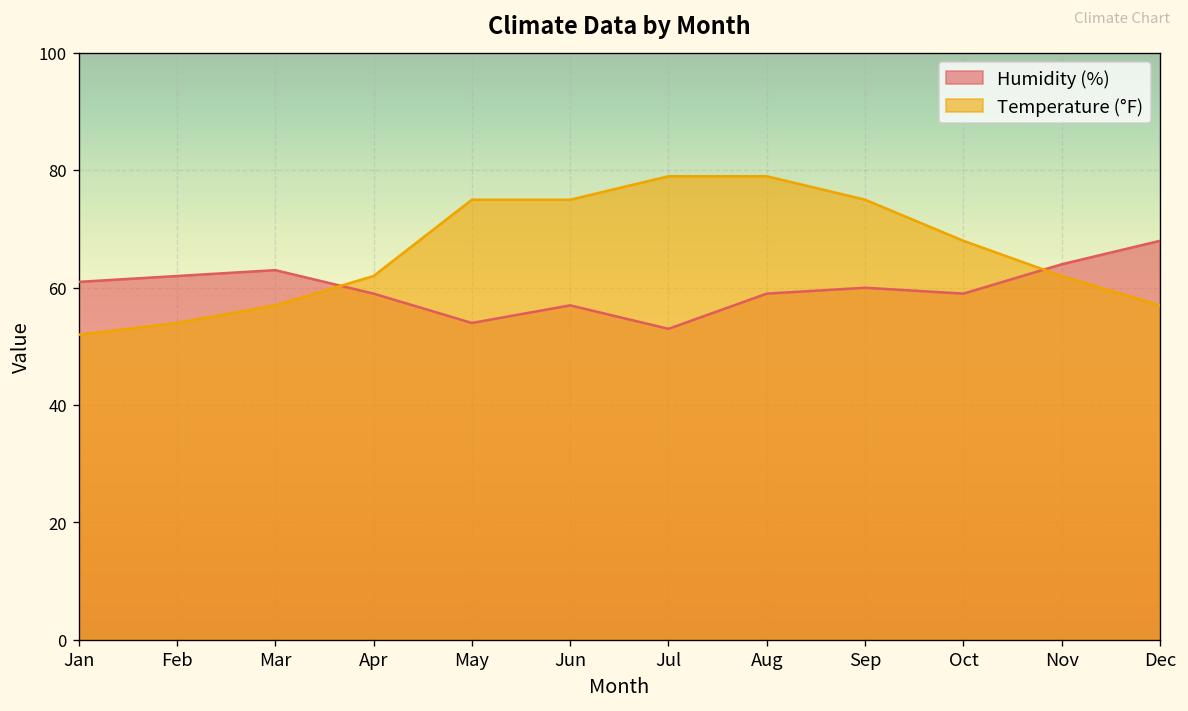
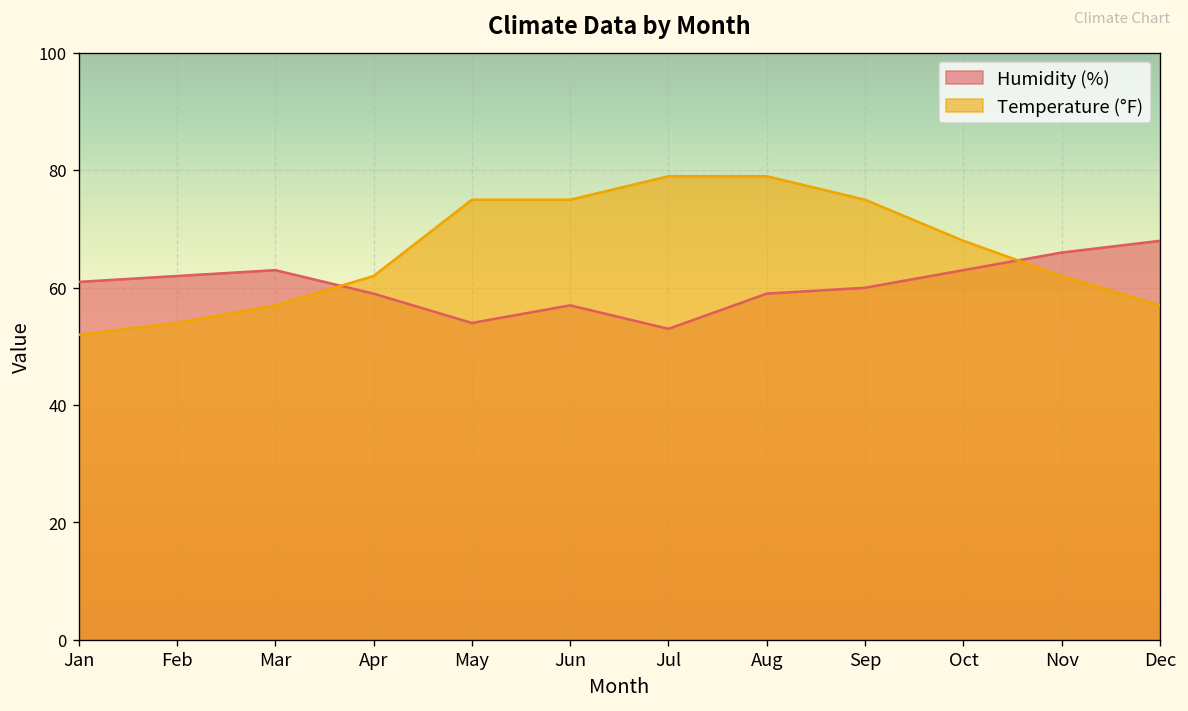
Humidity (%), Oct: 59 -> 63
Humidity (%), Nov: 64 -> 66
